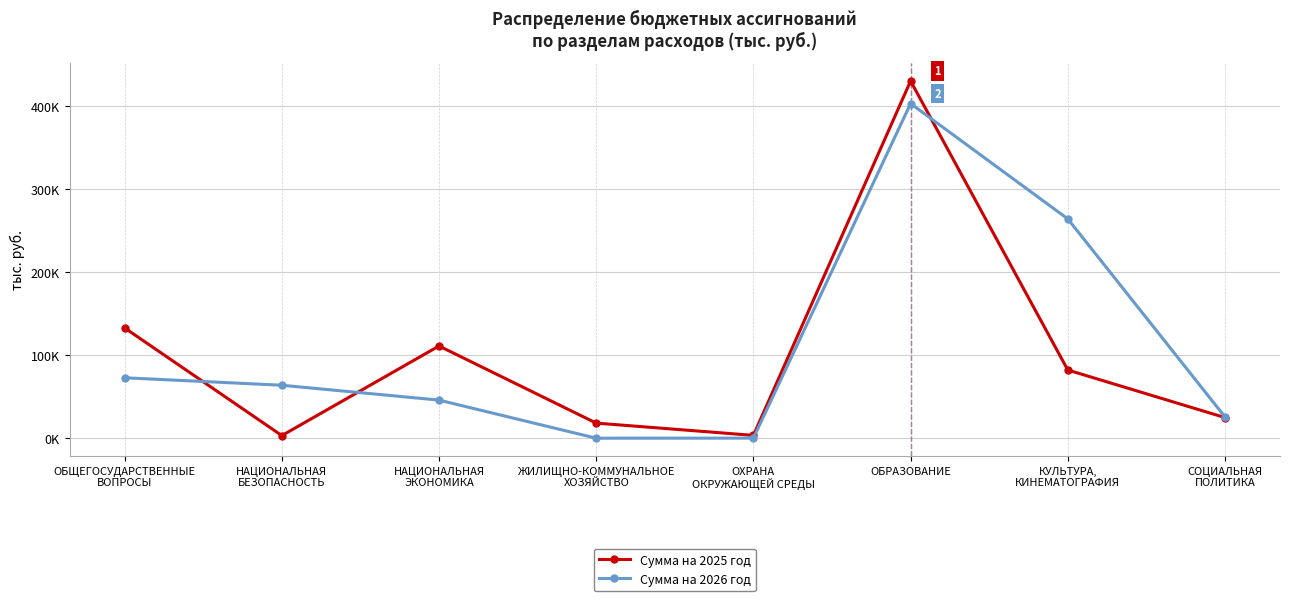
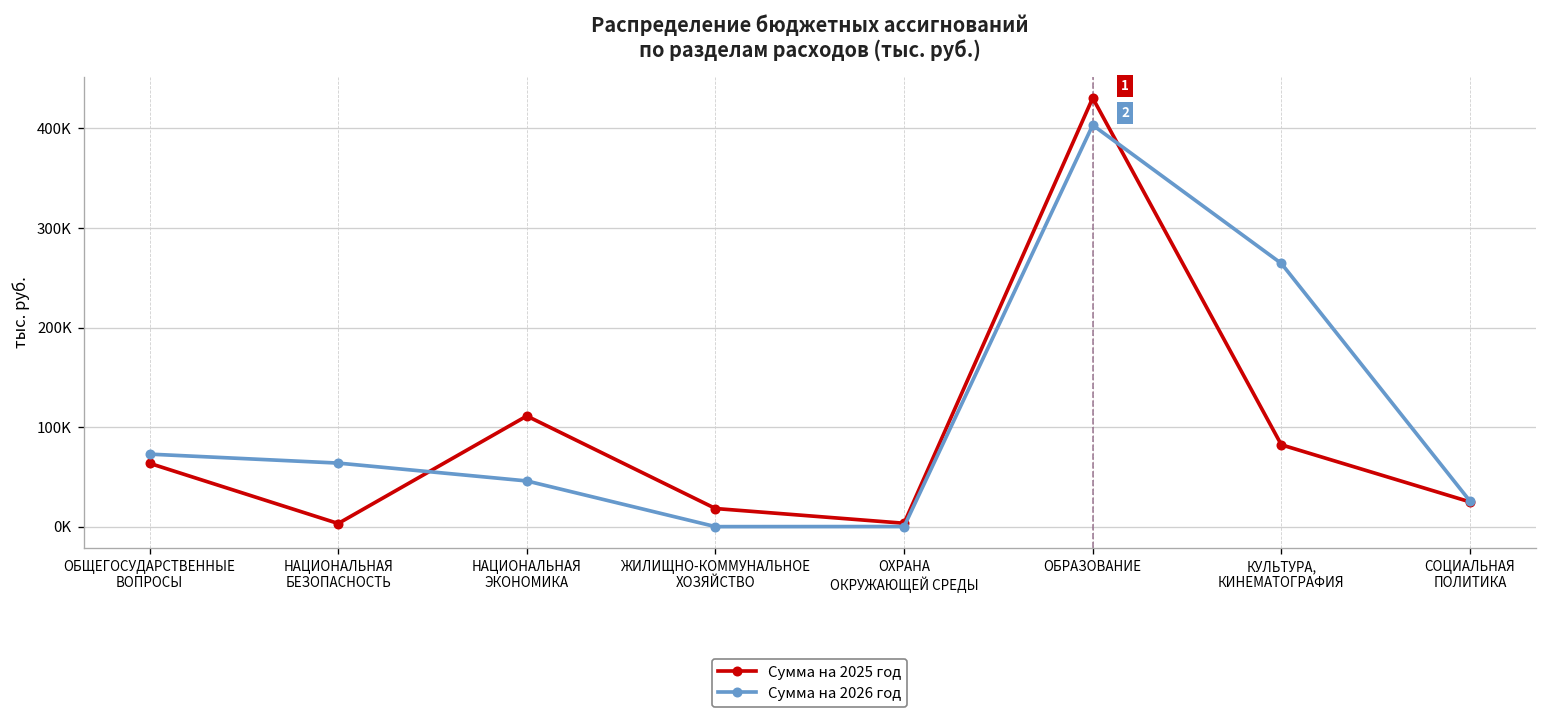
Сумма на 2025 год, ОБЩЕГОСУДАРСТВЕННЫЕ ВОПРОСЫ: 130000 -> 60000
